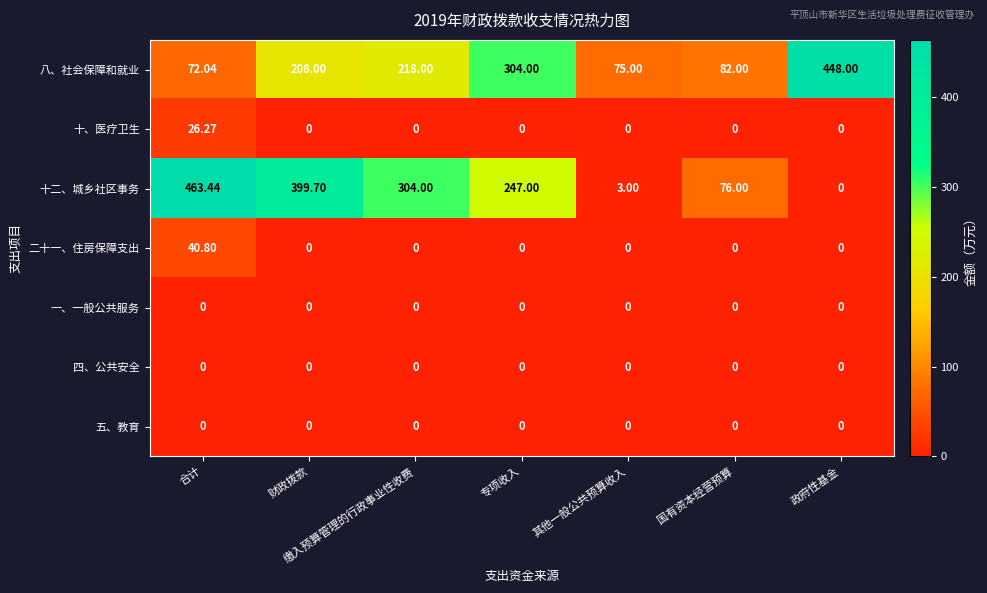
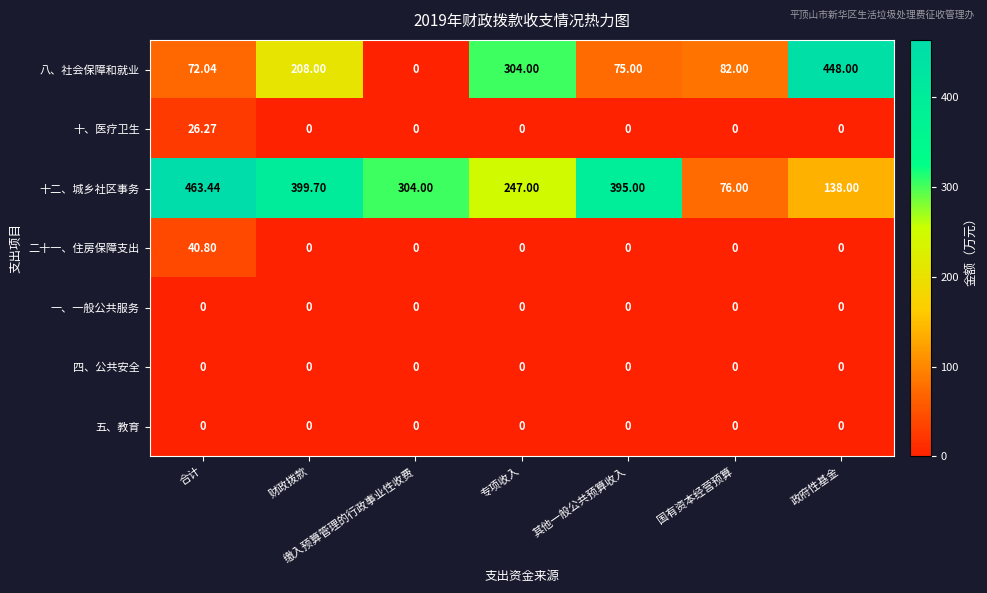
八、社会保障和就业, 缴入预算管理的行政事业性收费: 218.00 -> 0
十二、城乡社区事务, 其他一般公共预算收入: 3.00 -> 395.00
十二、城乡社区事务, 政府性基金: 0 -> 138.00
